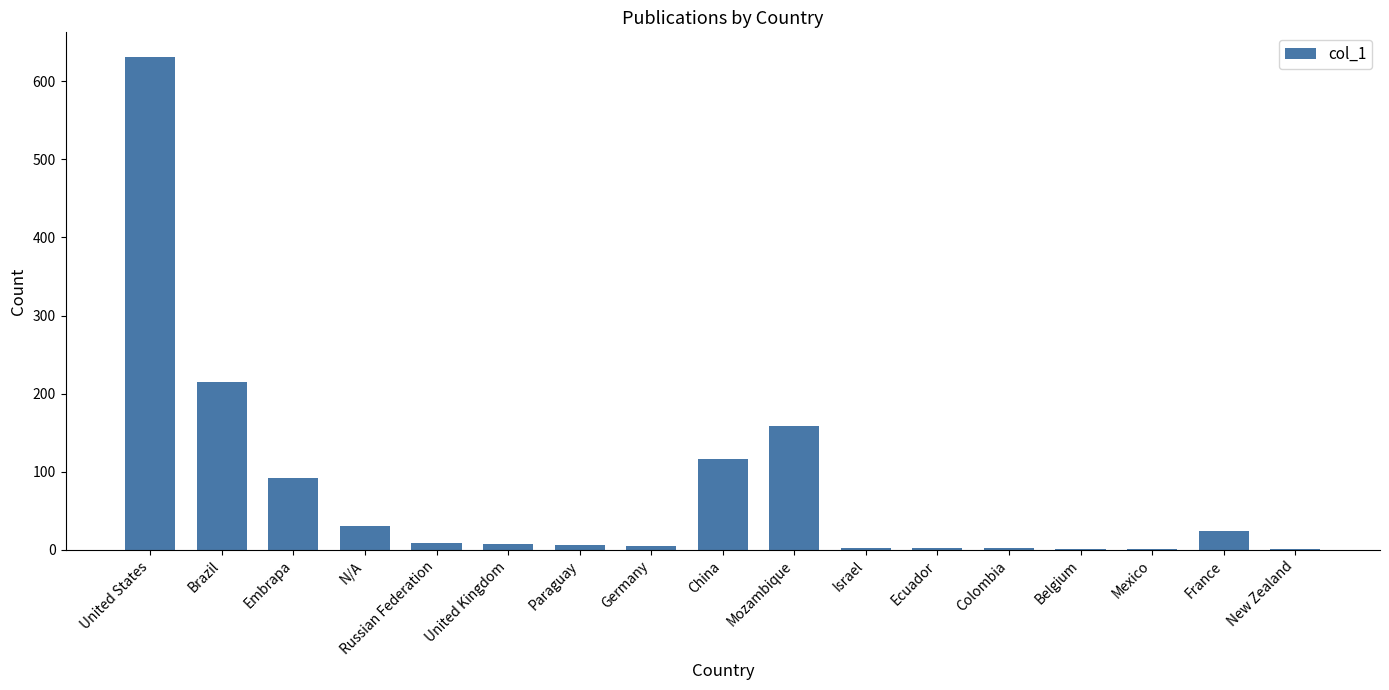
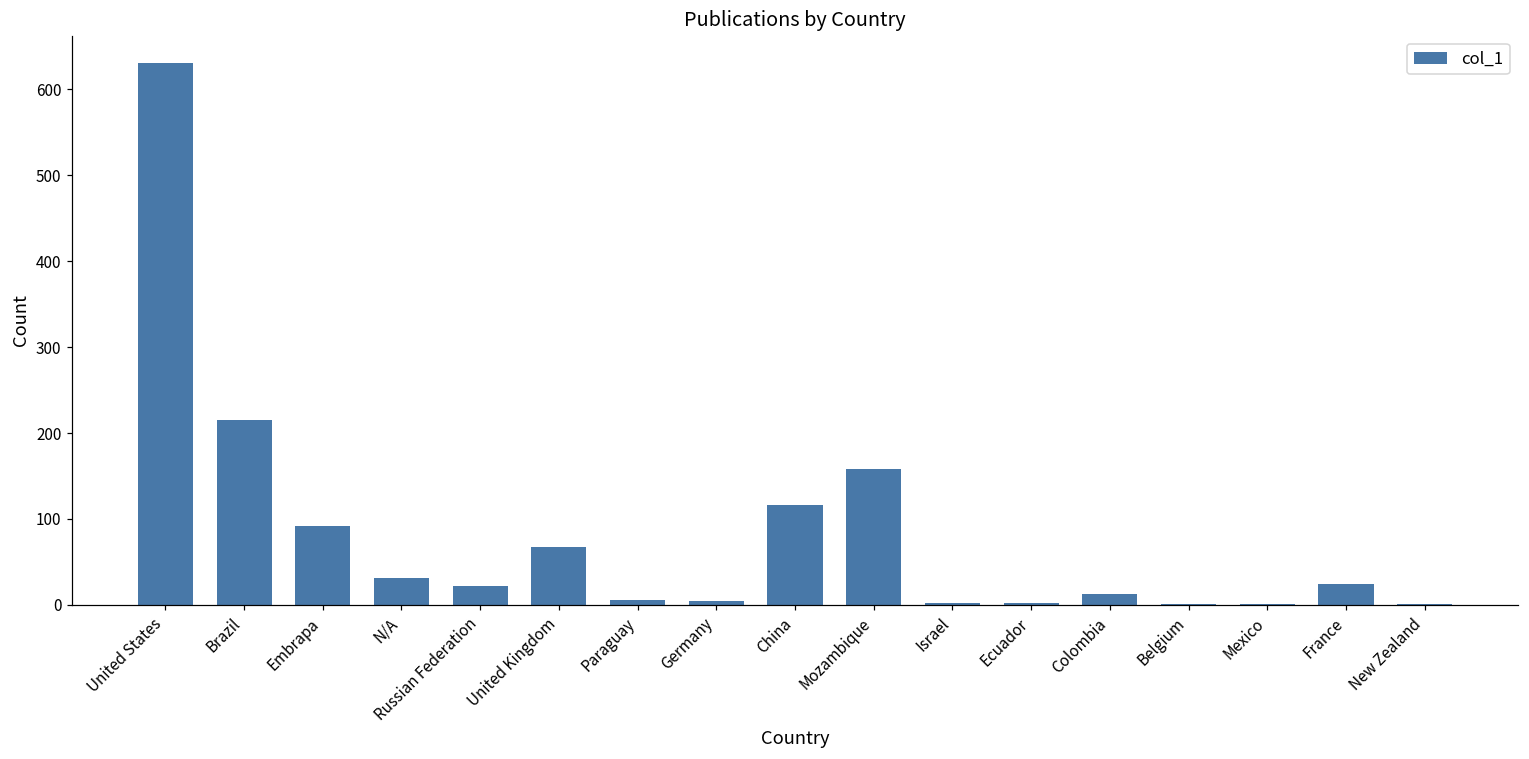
Russian Federation: 10 -> 20
United Kingdom: 10 -> 70
Colombia: 0 -> 10
